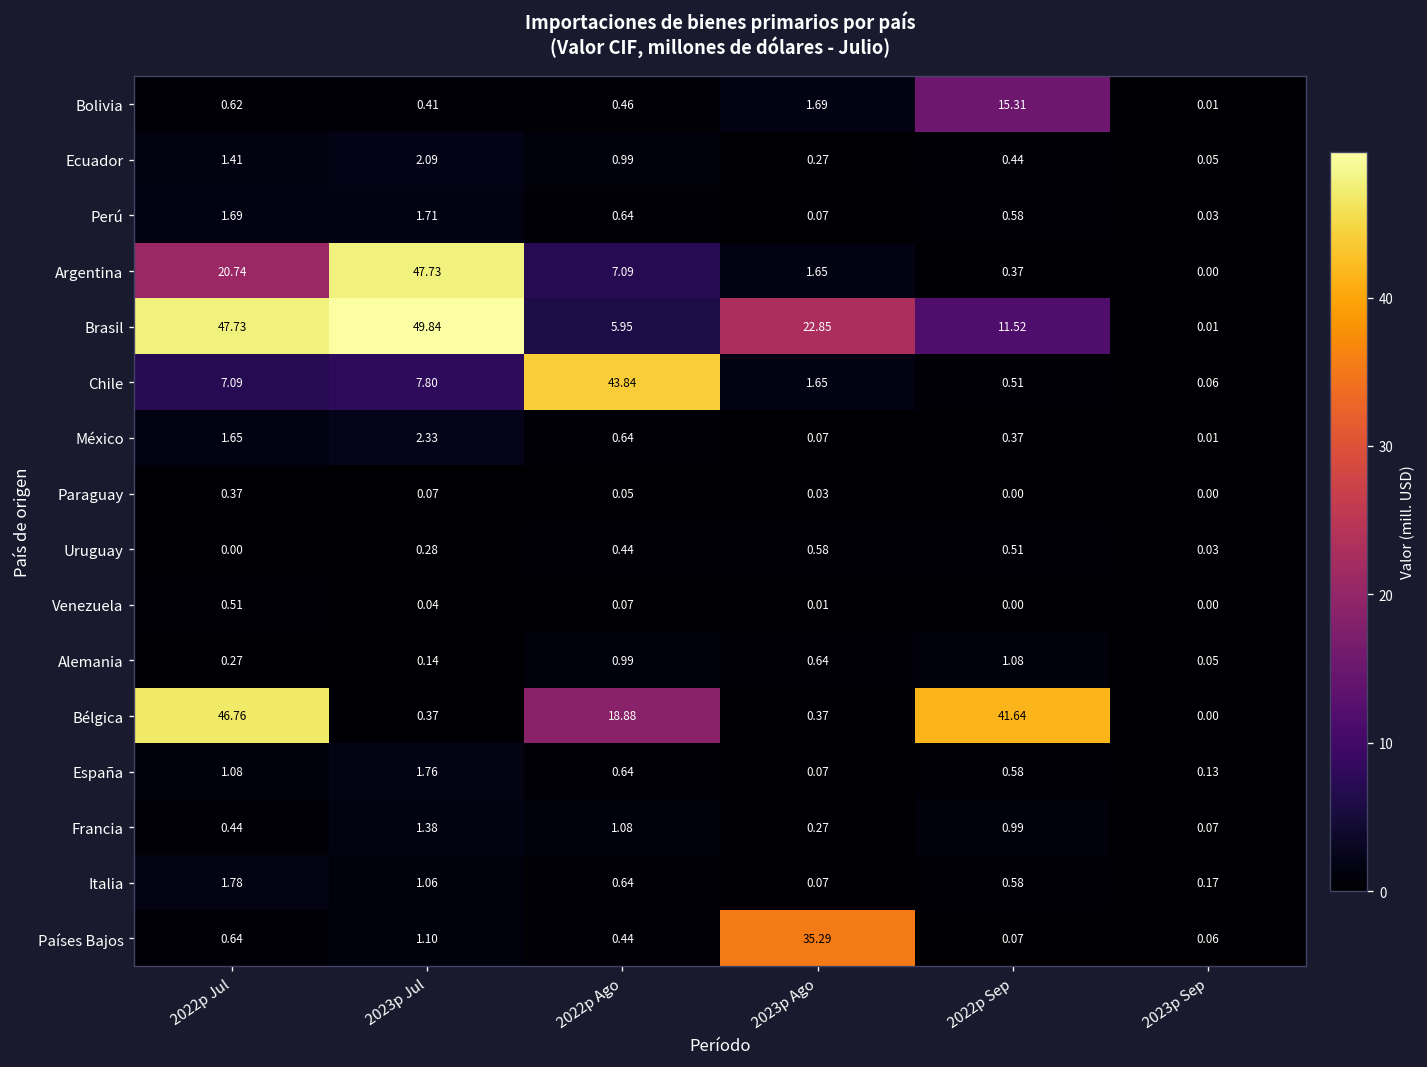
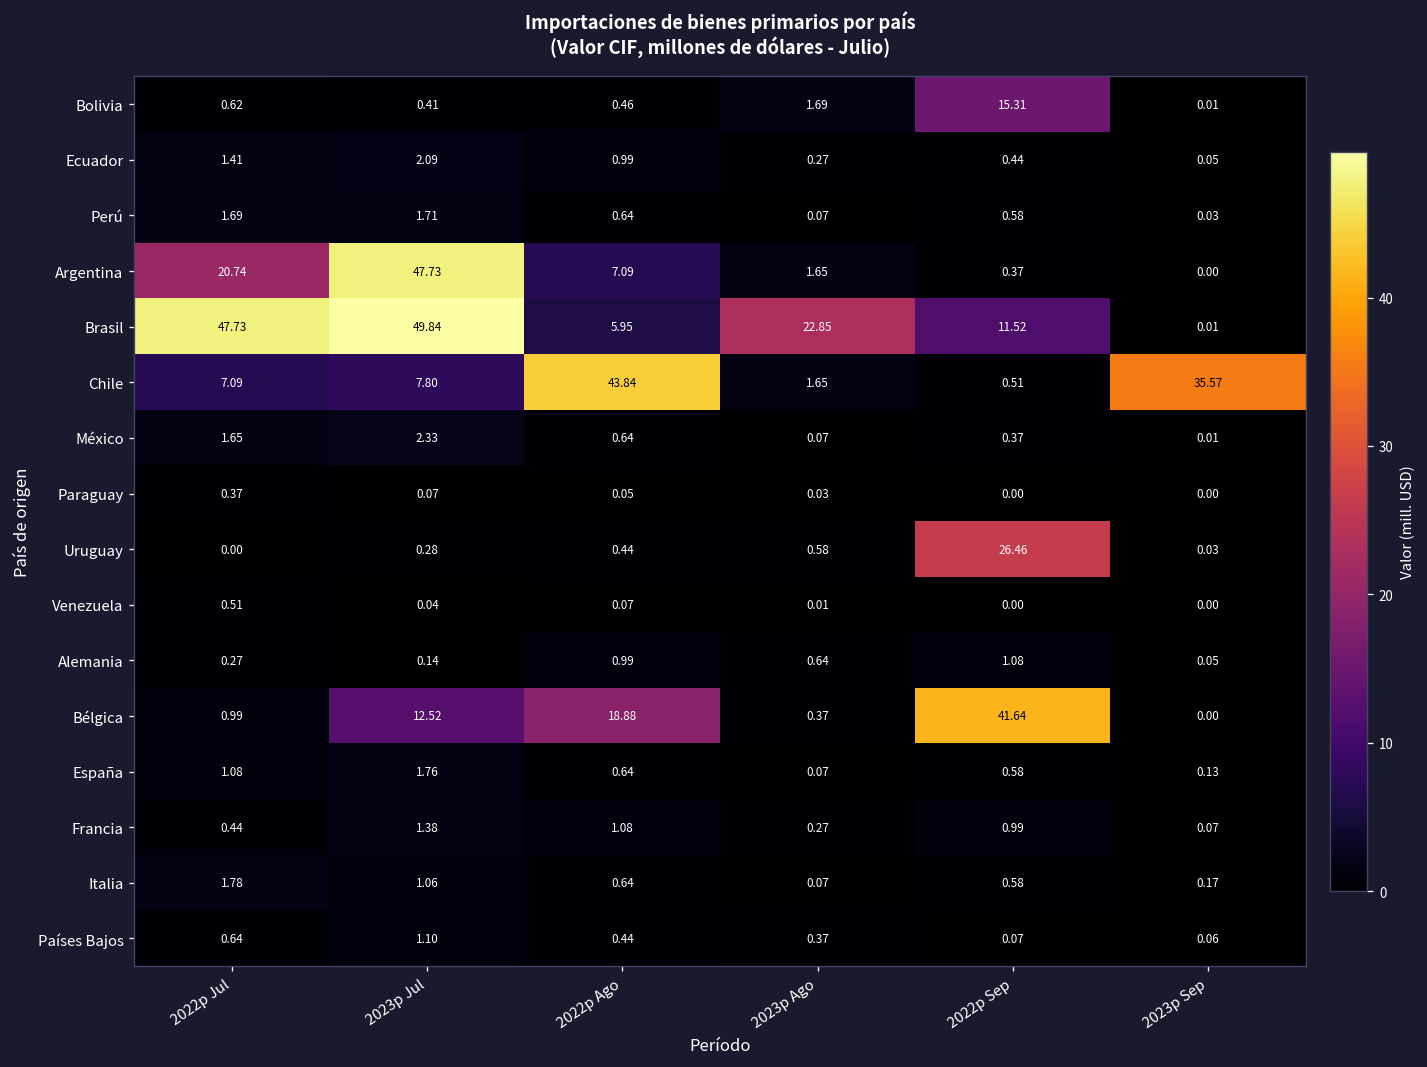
Chile, 2023p Sep: 0.06 -> 35.57
Uruguay, 2022p Sep: 0.51 -> 26.46
Bélgica, 2022p Jul: 46.76 -> 0.99
Bélgica, 2023p Jul: 0.37 -> 12.52
Países Bajos, 2023p Ago: 35.29 -> 0.37
